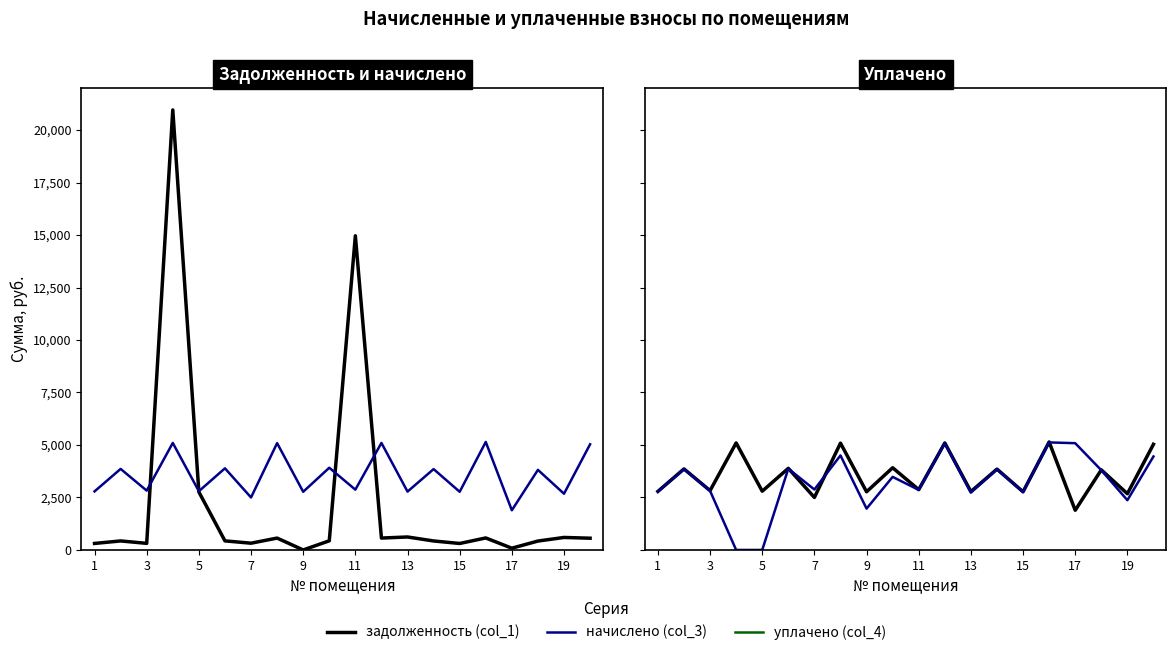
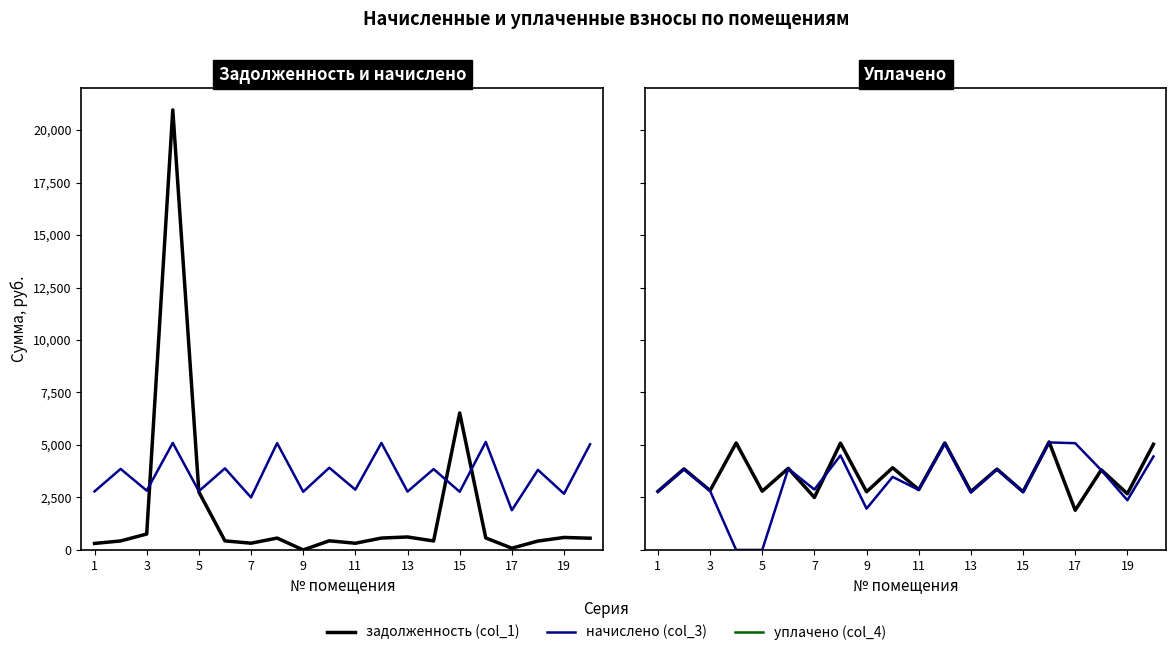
Задолженность и начислено, задолженность (col_1), 3: 300 -> 800
Задолженность и начислено, задолженность (col_1), 11: 15,000 -> 300
Задолженность и начислено, задолженность (col_1), 15: 300 -> 6,500
